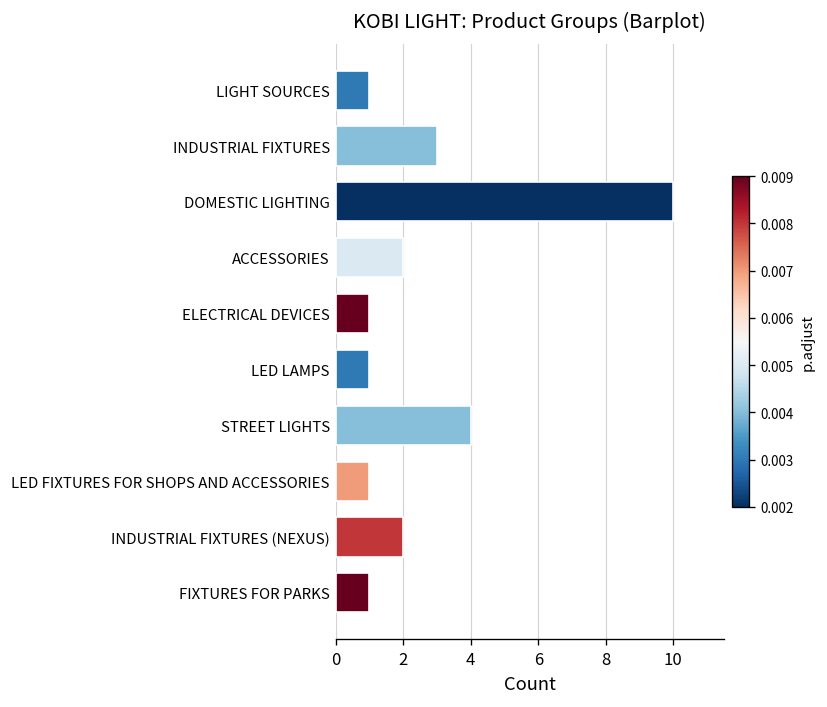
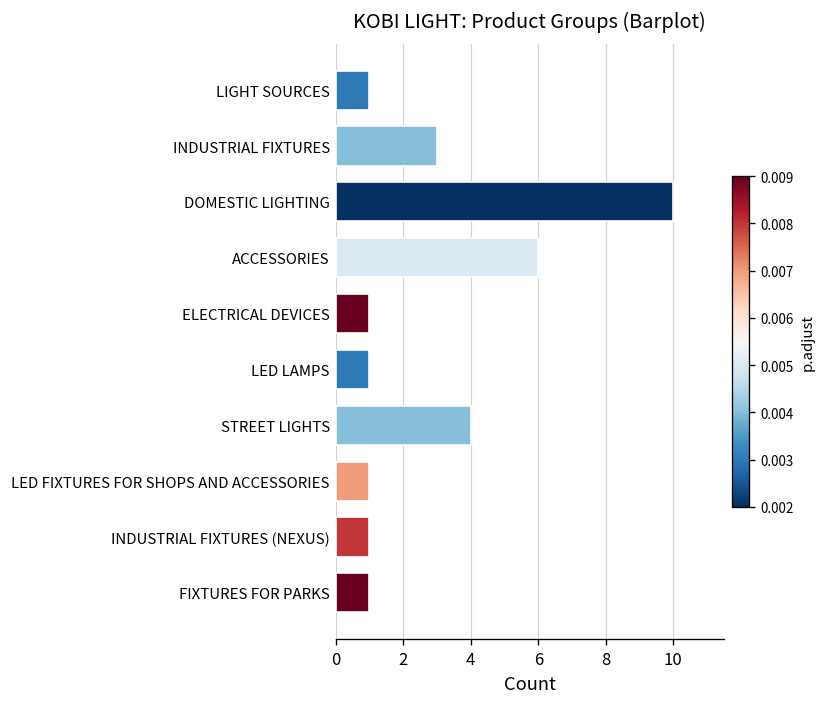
ACCESSORIES: 2 -> 6
INDUSTRIAL FIXTURES (NEXUS): 2 -> 1
